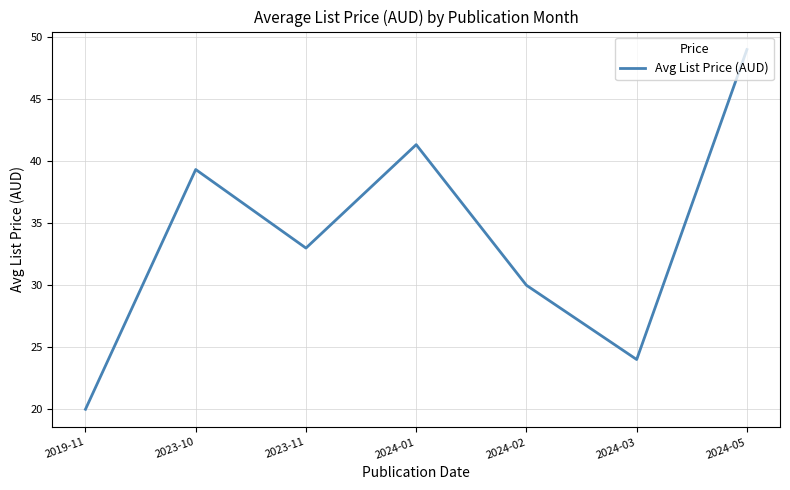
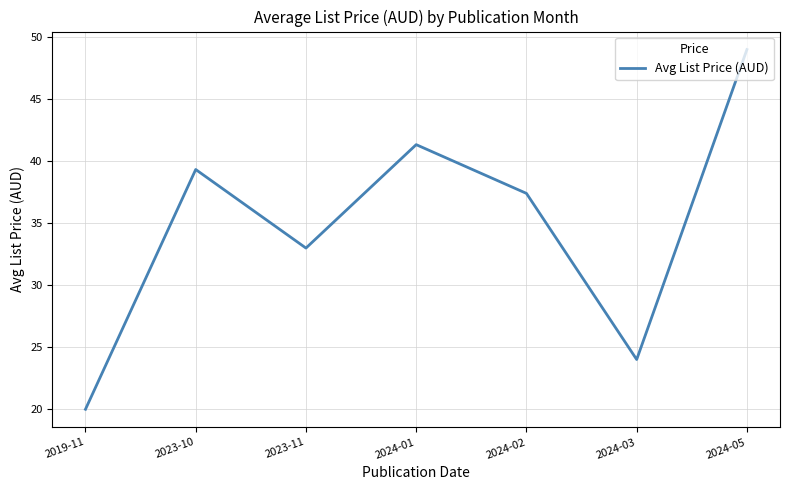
2024-02: 30.0 -> 37.4
